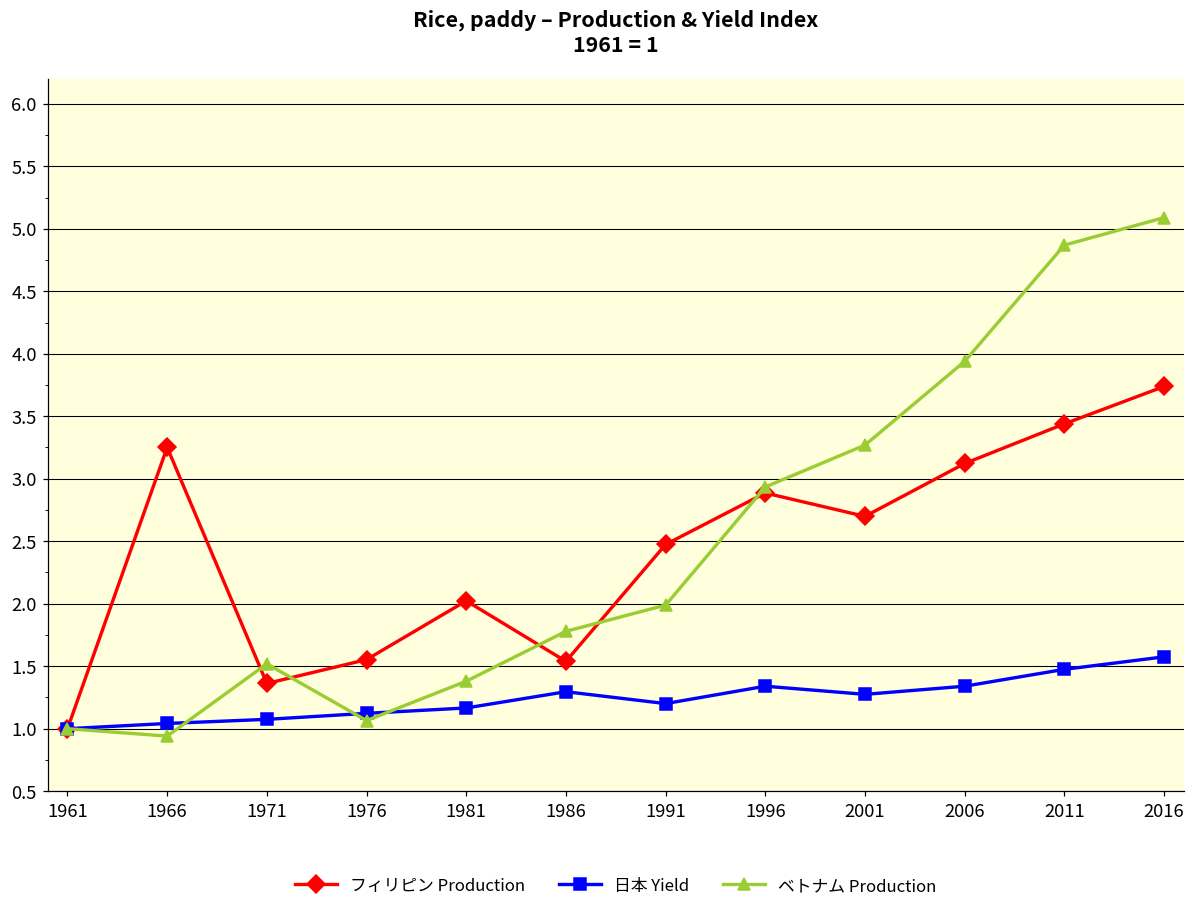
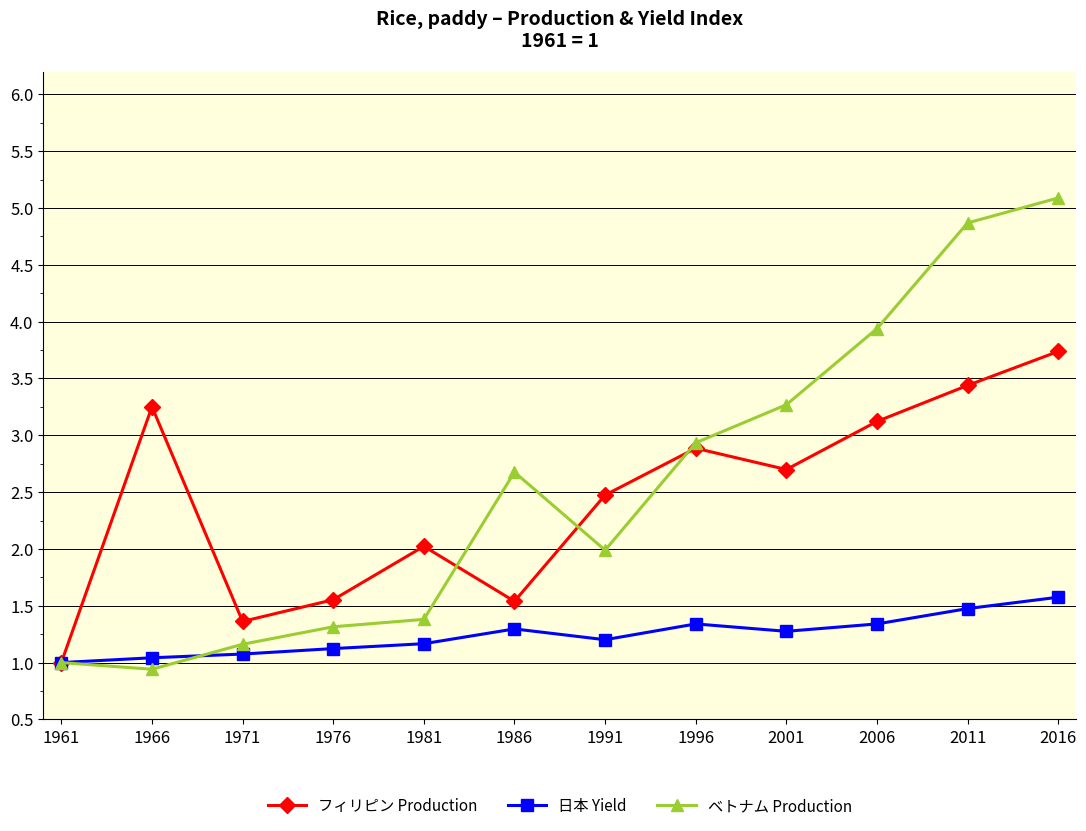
ベトナム Production, 1971: 1.52 -> 1.16
ベトナム Production, 1976: 1.07 -> 1.32
ベトナム Production, 1986: 1.78 -> 2.68
